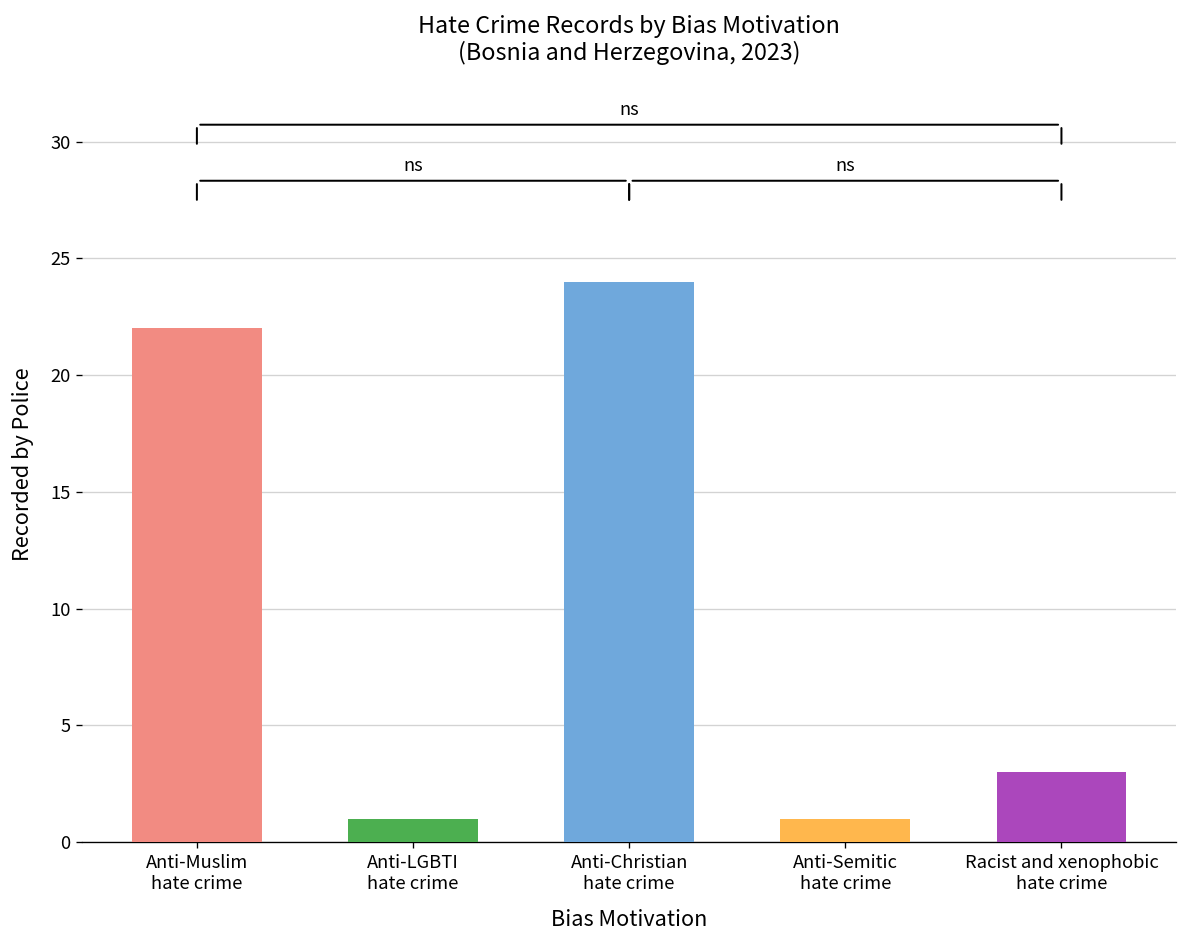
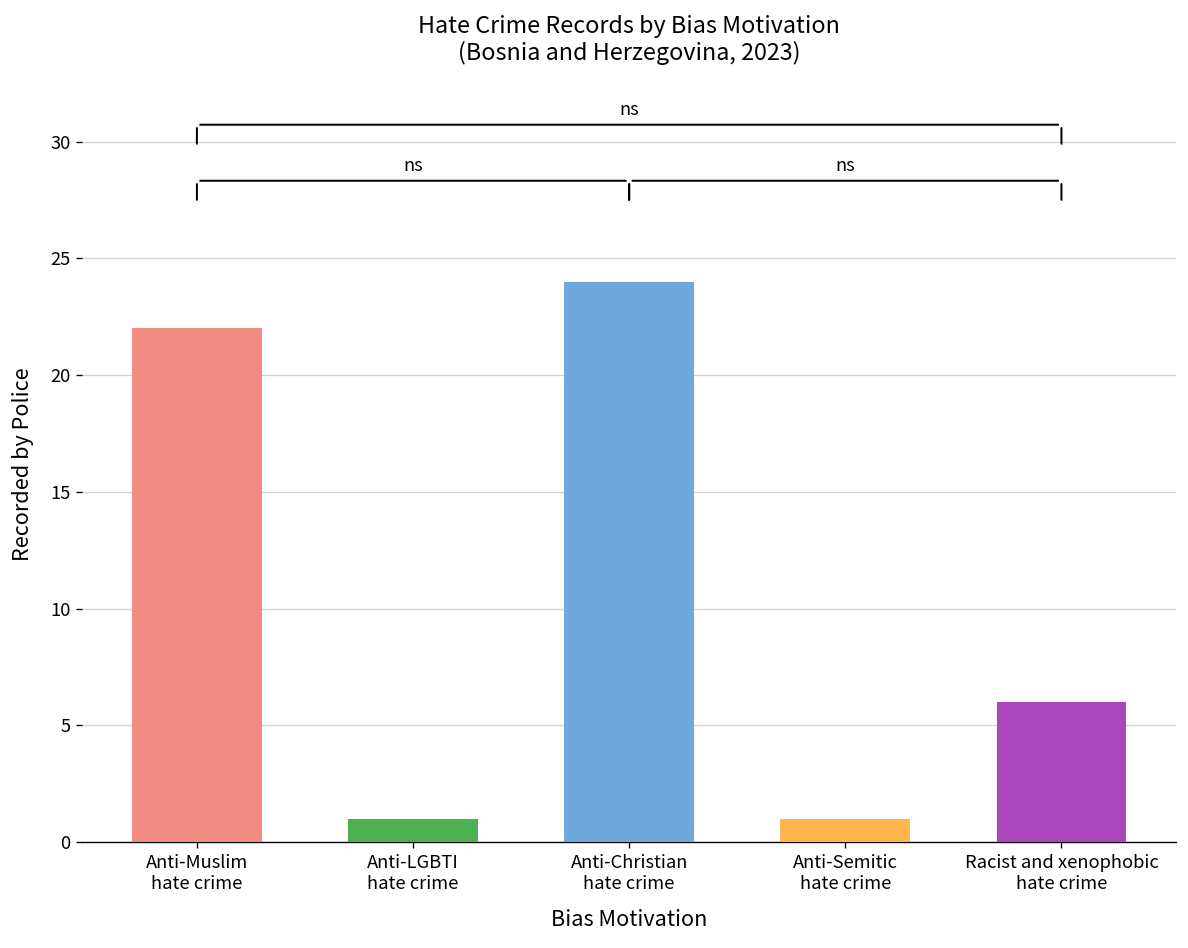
Racist and xenophobic hate crime: 3 -> 6
